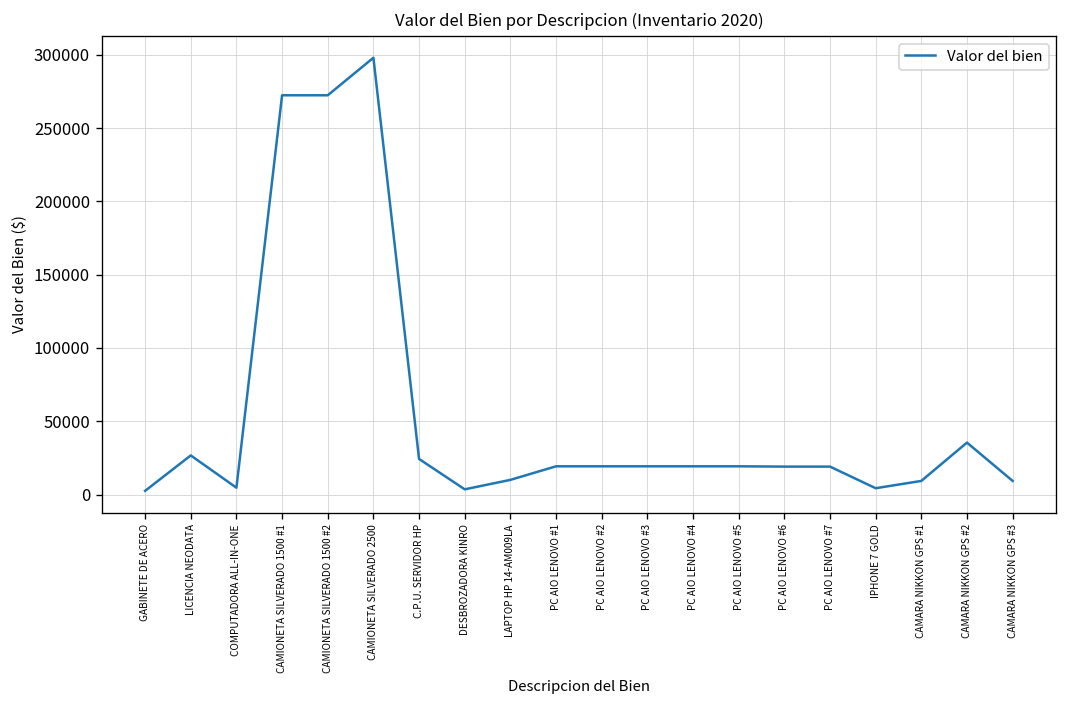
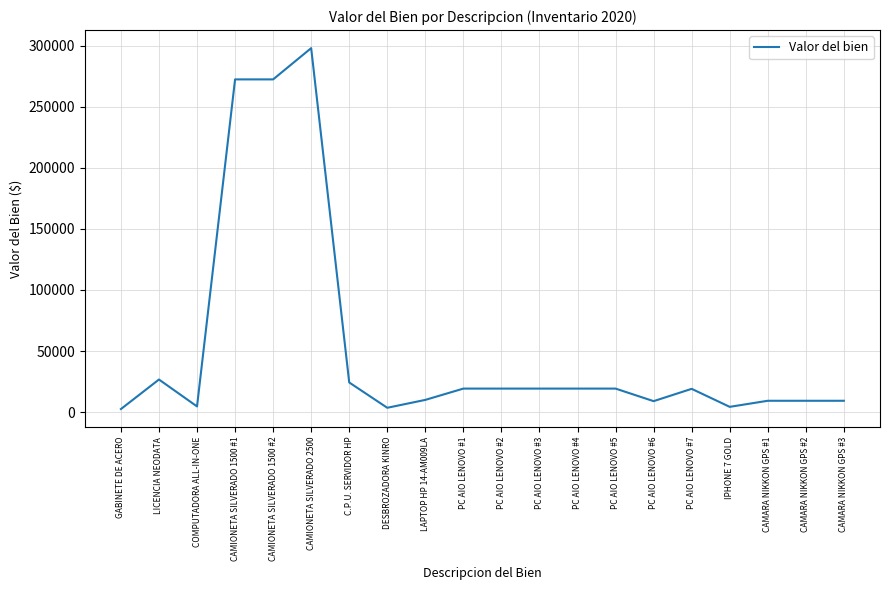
PC AIO LENOVO #6: 19000 -> 9000
CAMARA NIKKON GPS #2: 35000 -> 9000
